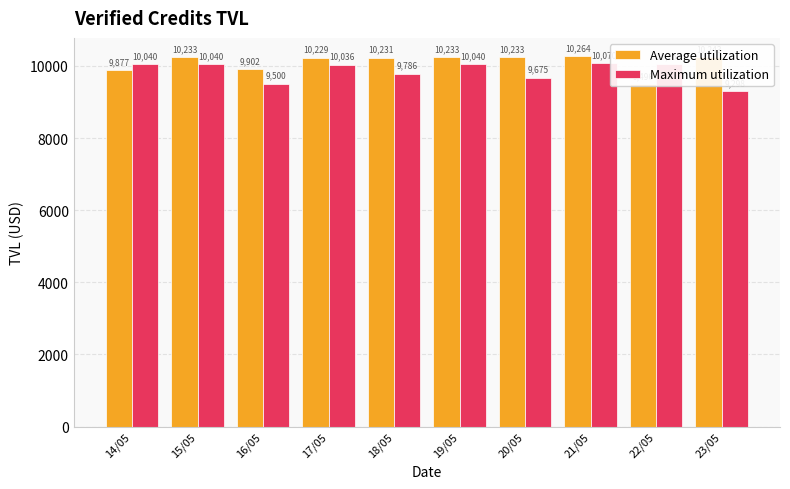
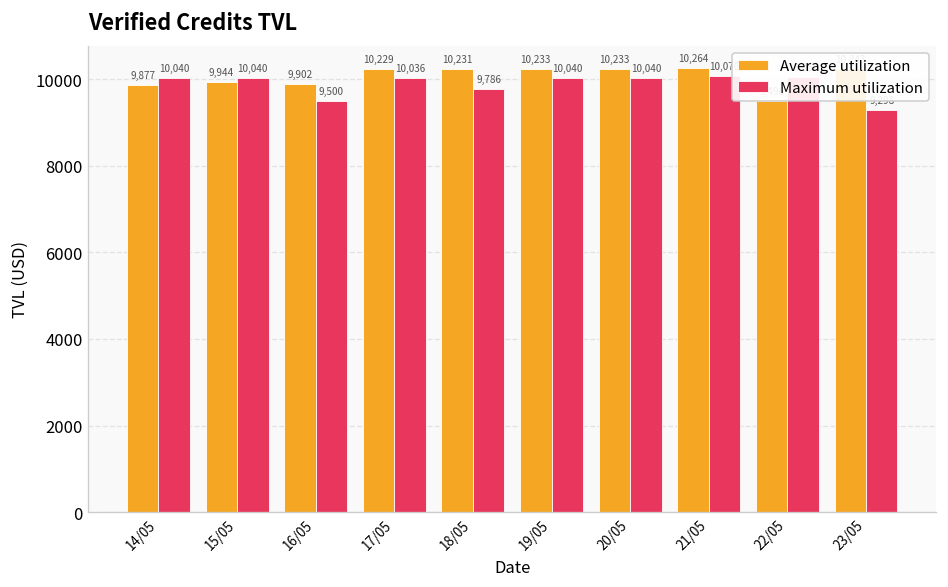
Average utilization, 15/05: 10,233 -> 9,944
Maximum utilization, 20/05: 9,675 -> 10,040
